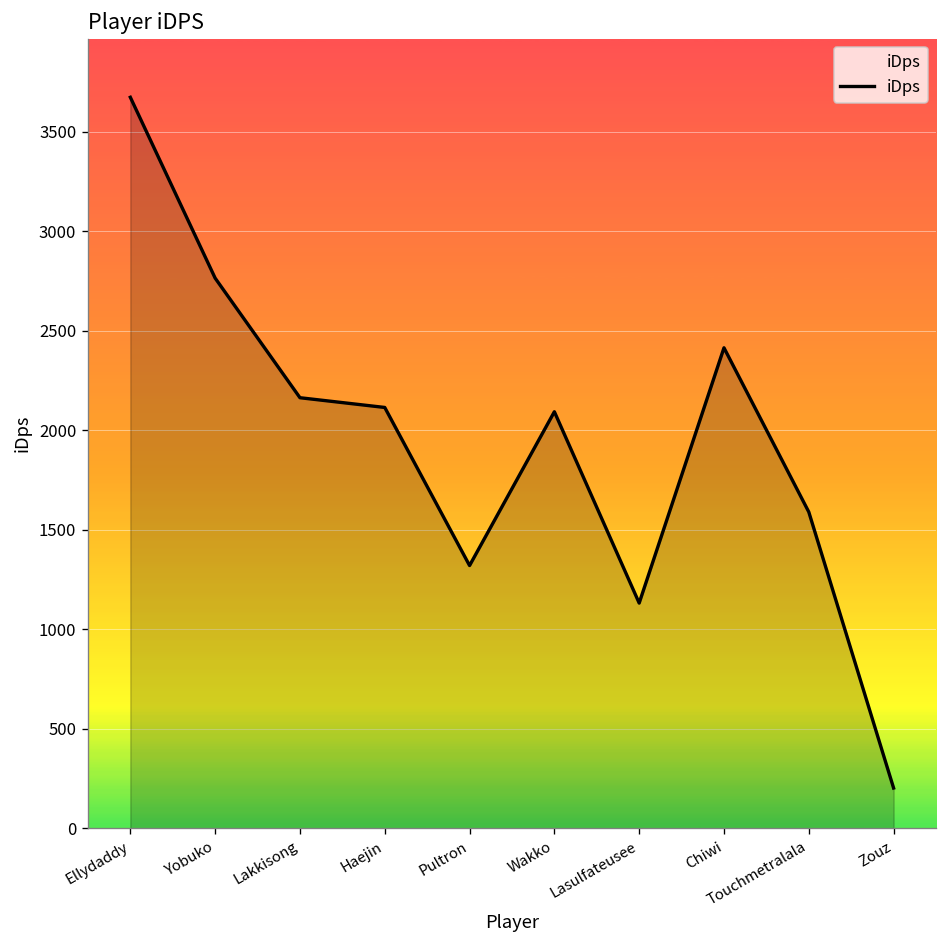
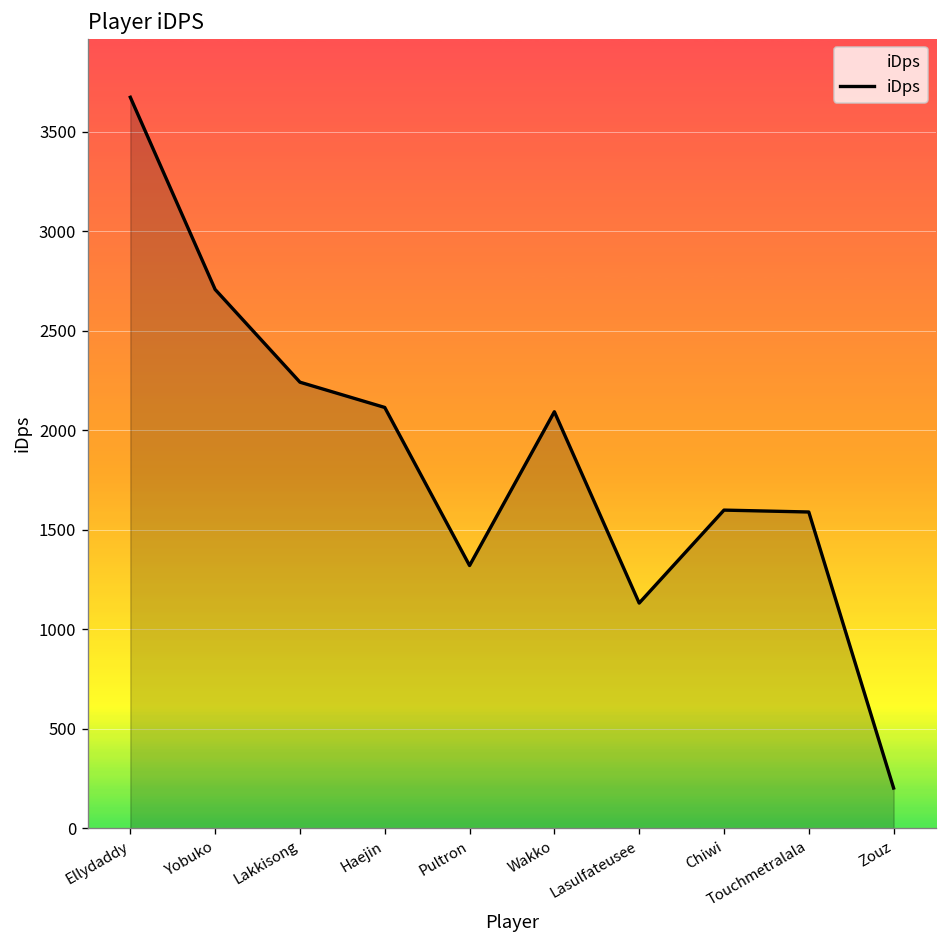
Yobuko: 2760 -> 2710
Lakkisong: 2160 -> 2240
Chiwi: 2410 -> 1600
